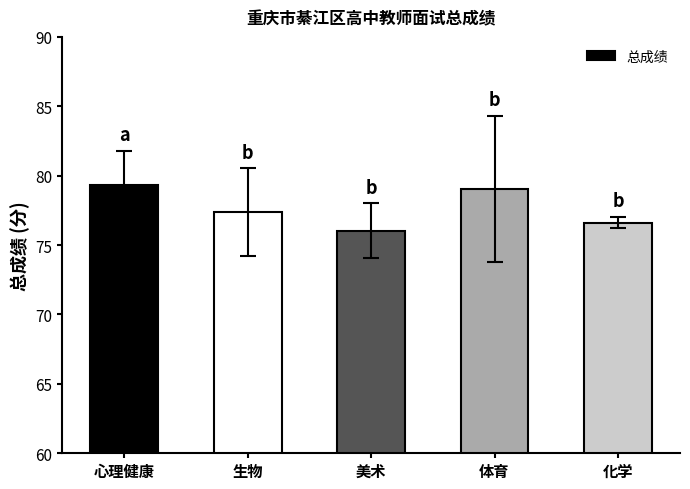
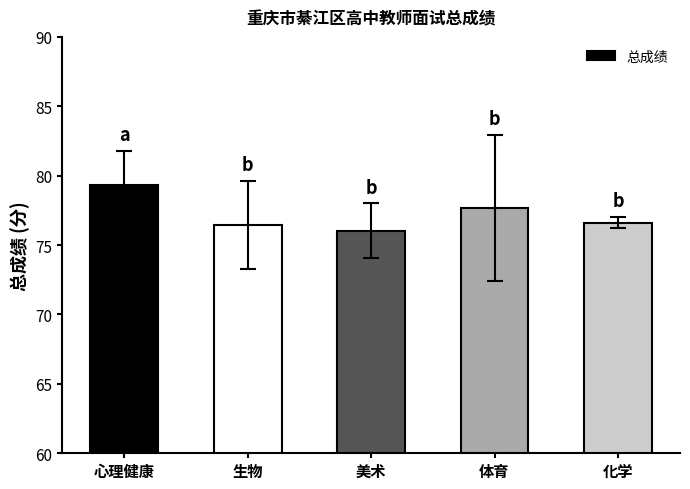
总成绩, 生物: 77.4 -> 76.5
总成绩, 体育: 79.1 -> 77.7
